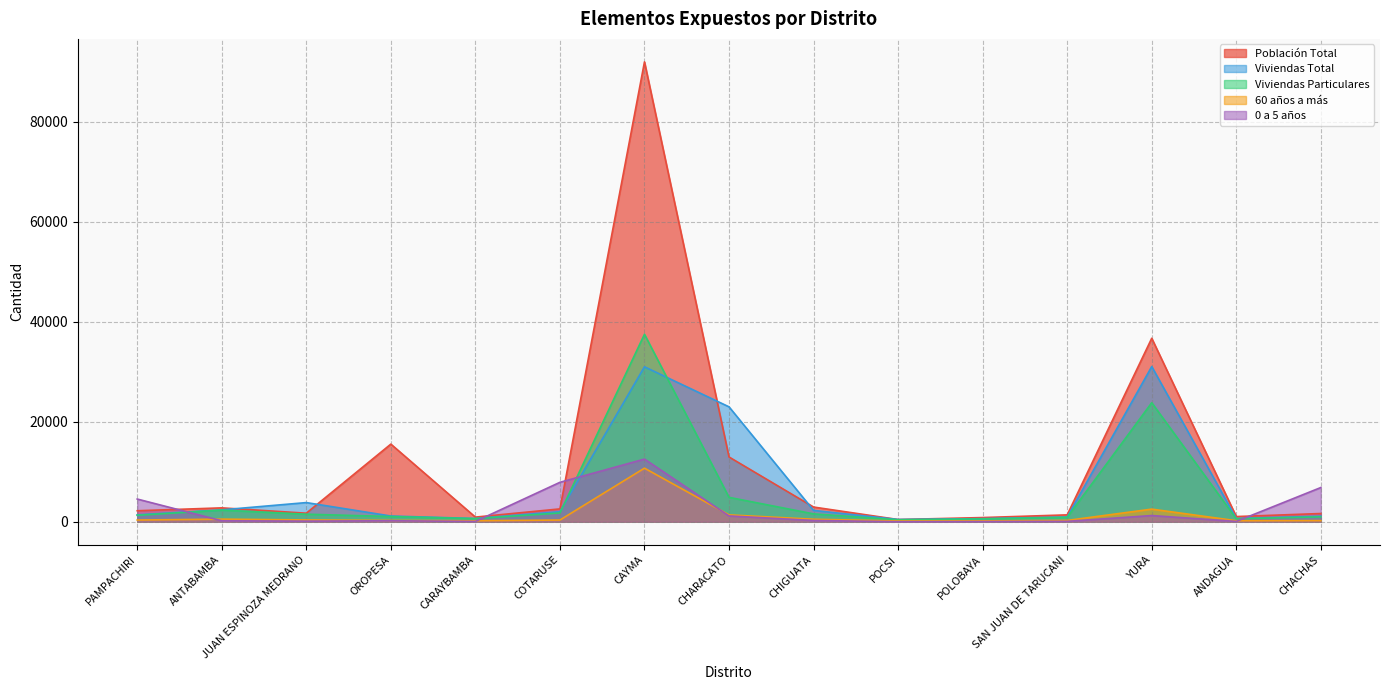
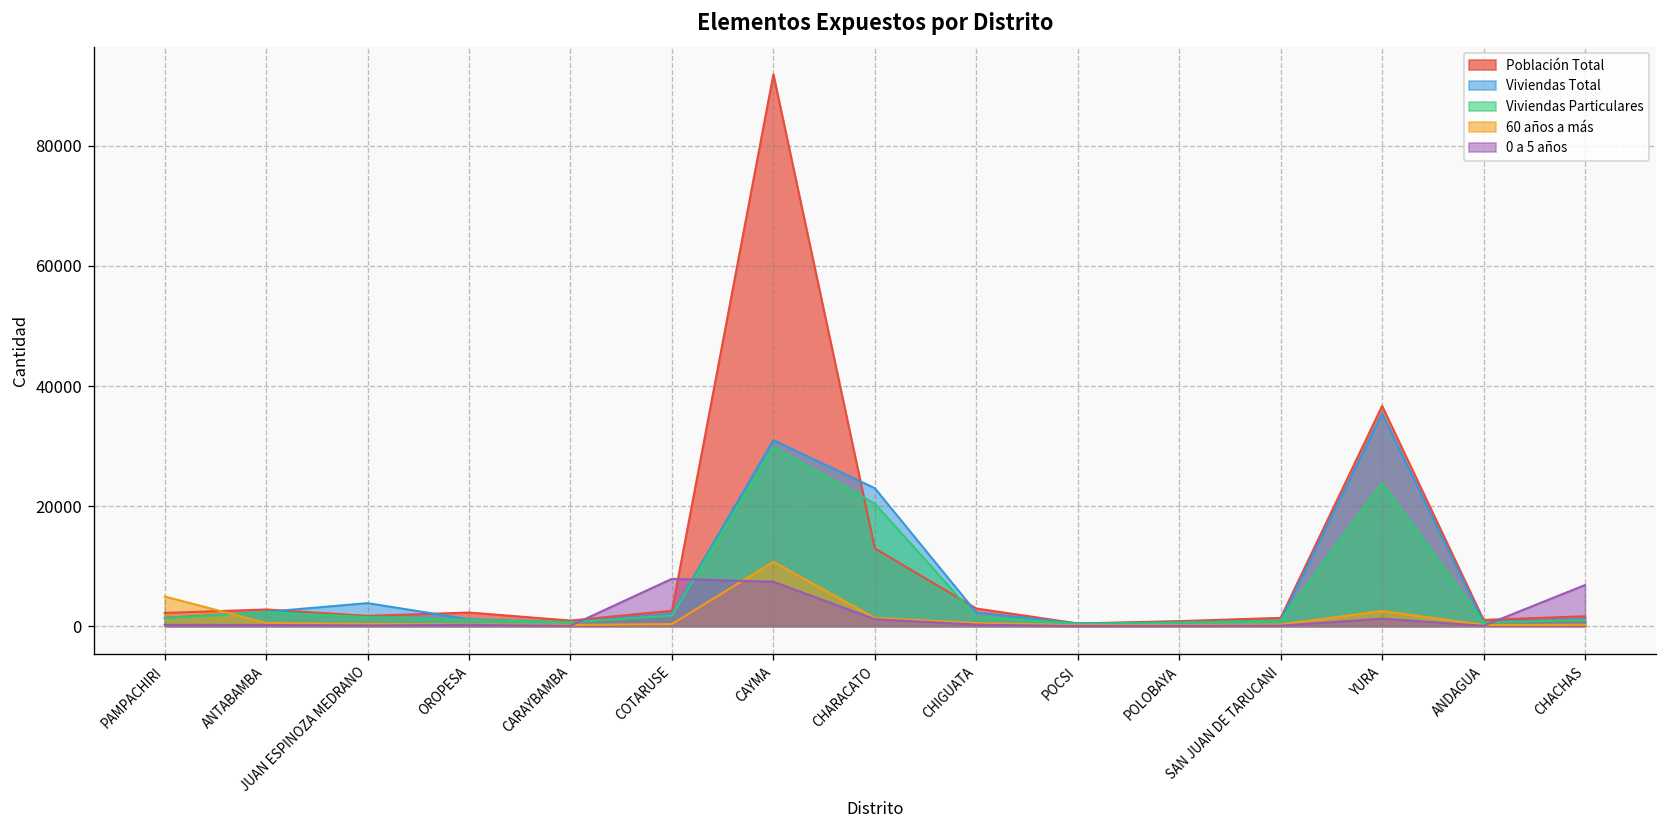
60 años a más, PAMPACHIRI: 0 -> 5000
0 a 5 años, PAMPACHIRI: 5000 -> 0
Población Total, OROPESA: 16000 -> 2000
Viviendas Particulares, CAYMA: 37000 -> 30000
0 a 5 años, CAYMA: 13000 -> 7000
Viviendas Particulares, CHARACATO: 5000 -> 20000
Viviendas Total, YURA: 31000 -> 35000
